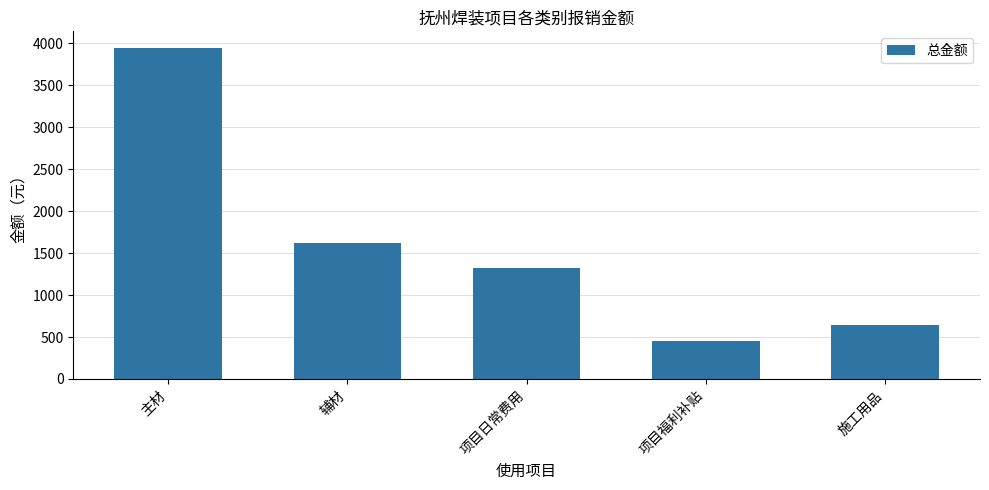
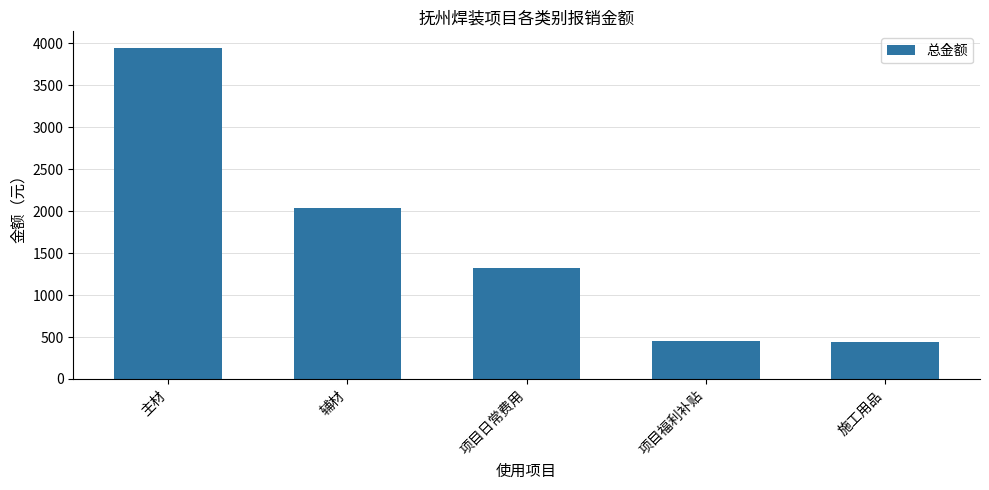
辅材: 1600 -> 2000
施工用品: 600 -> 400
